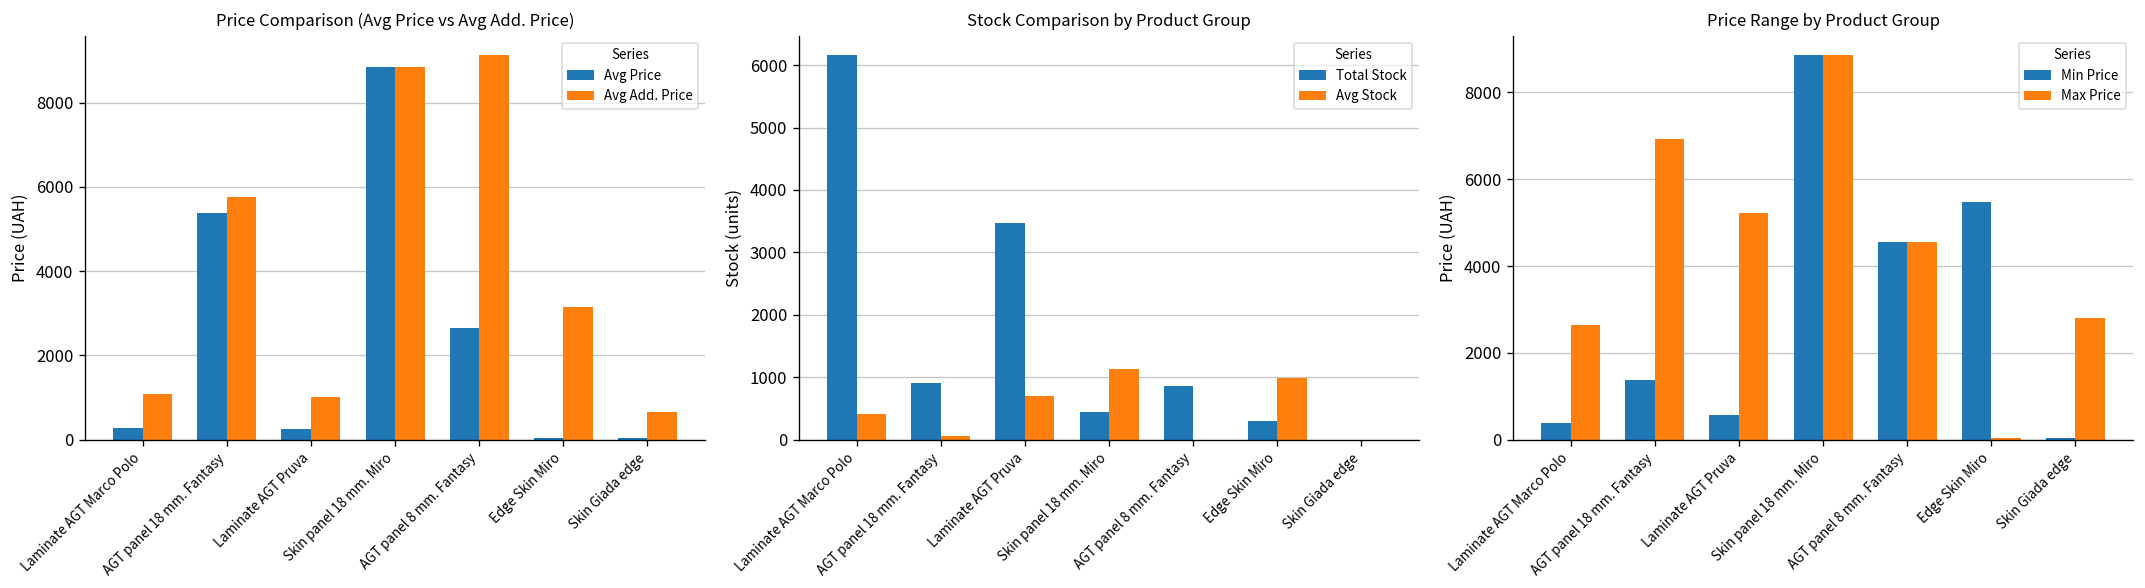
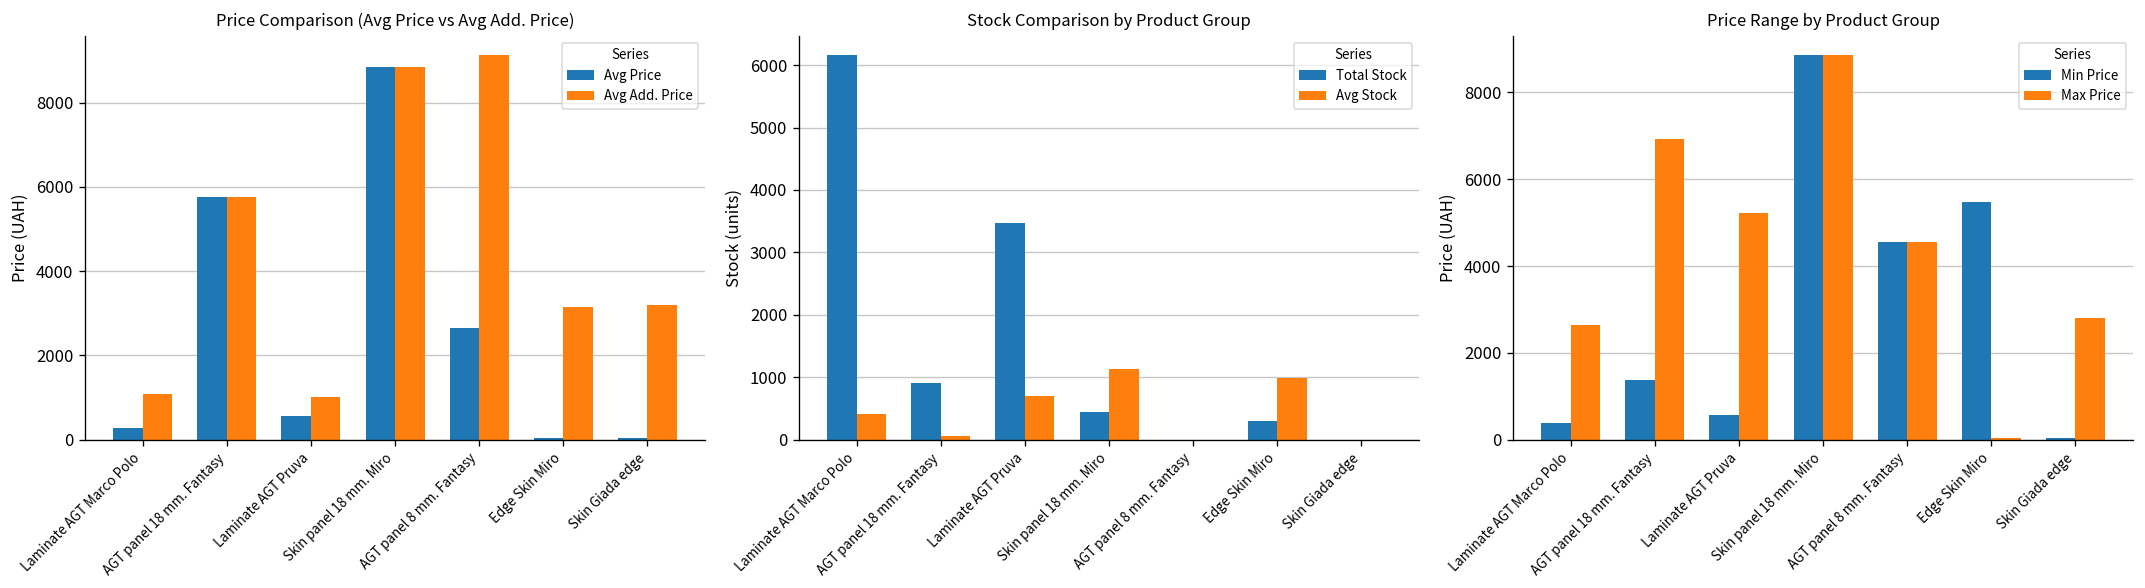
Price Comparison (Avg Price vs Avg Add. Price), Avg Price, AGT panel 18 mm. Fantasy: 5400 -> 5800
Price Comparison (Avg Price vs Avg Add. Price), Avg Price, Laminate AGT Pruva: 200 -> 600
Price Comparison (Avg Price vs Avg Add. Price), Avg Add. Price, Skin Giada edge: 700 -> 3200
Stock Comparison by Product Group, Total Stock, AGT panel 8 mm. Fantasy: 900 -> 0
